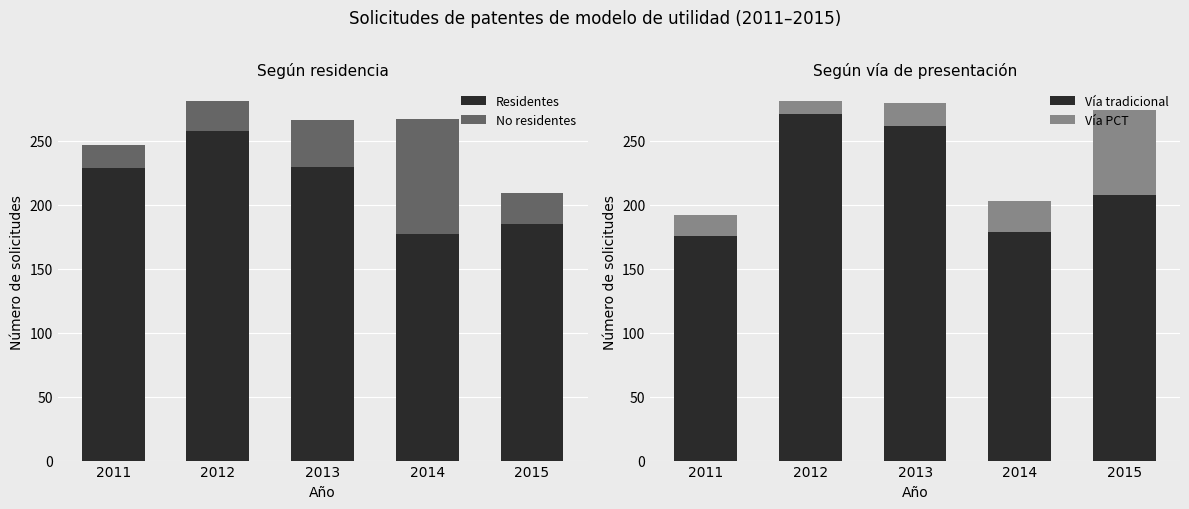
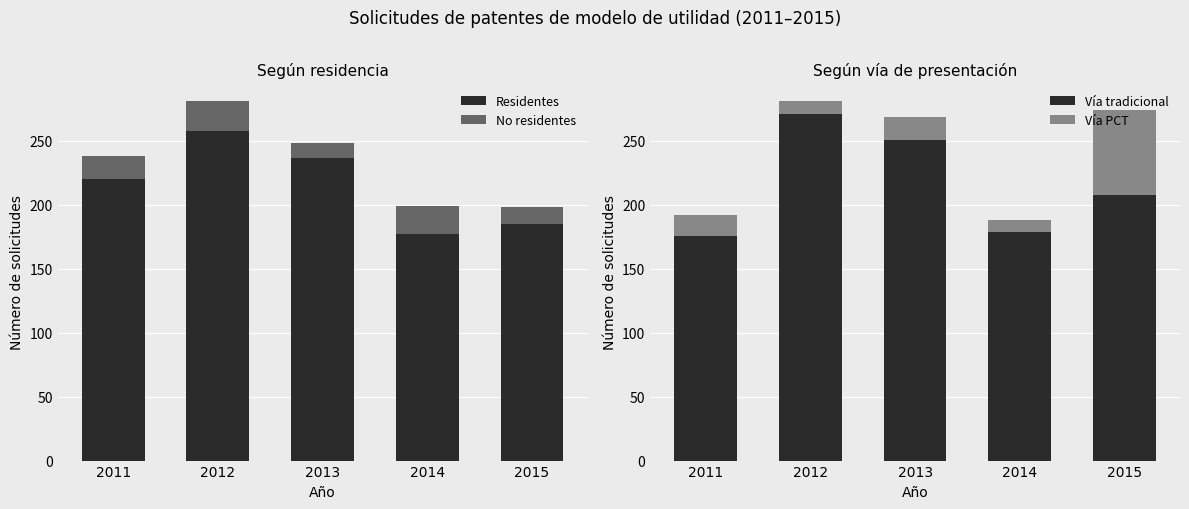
Según residencia, Residentes, 2011: 229 -> 220
Según residencia, Residentes, 2013: 230 -> 237
Según residencia, No residentes, 2013: 36 -> 11
Según residencia, No residentes, 2014: 90 -> 22
Según residencia, No residentes, 2015: 24 -> 13
Según vía de presentación, Vía tradicional, 2013: 262 -> 251
Según vía de presentación, Vía PCT, 2014: 24 -> 9
